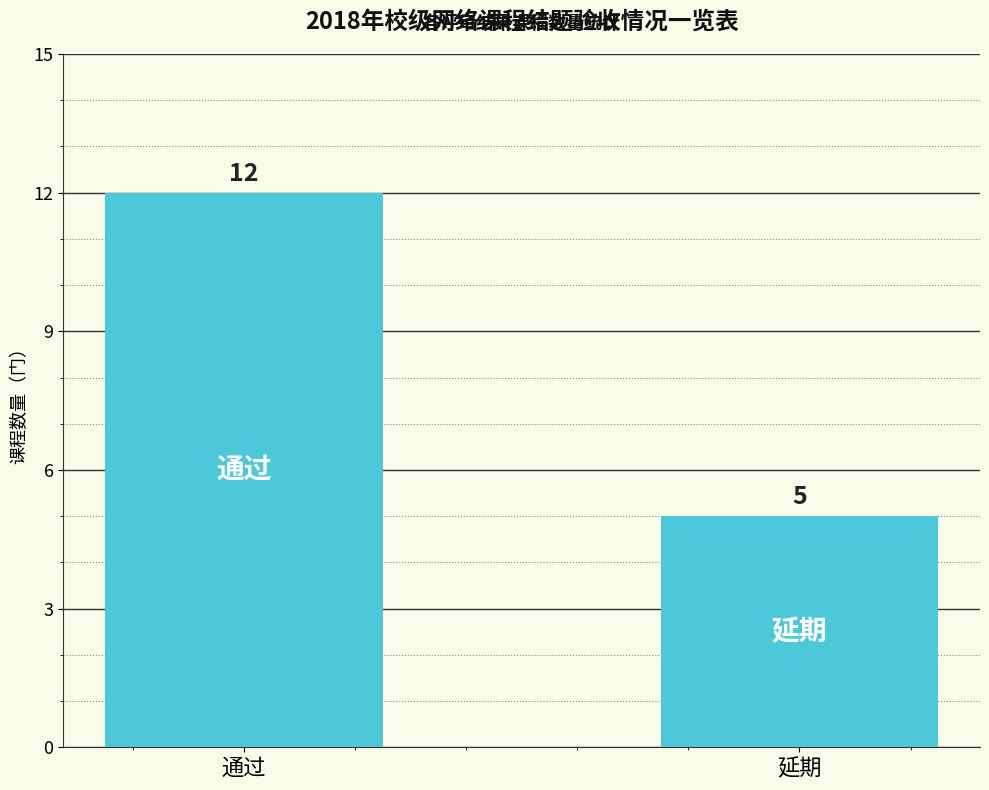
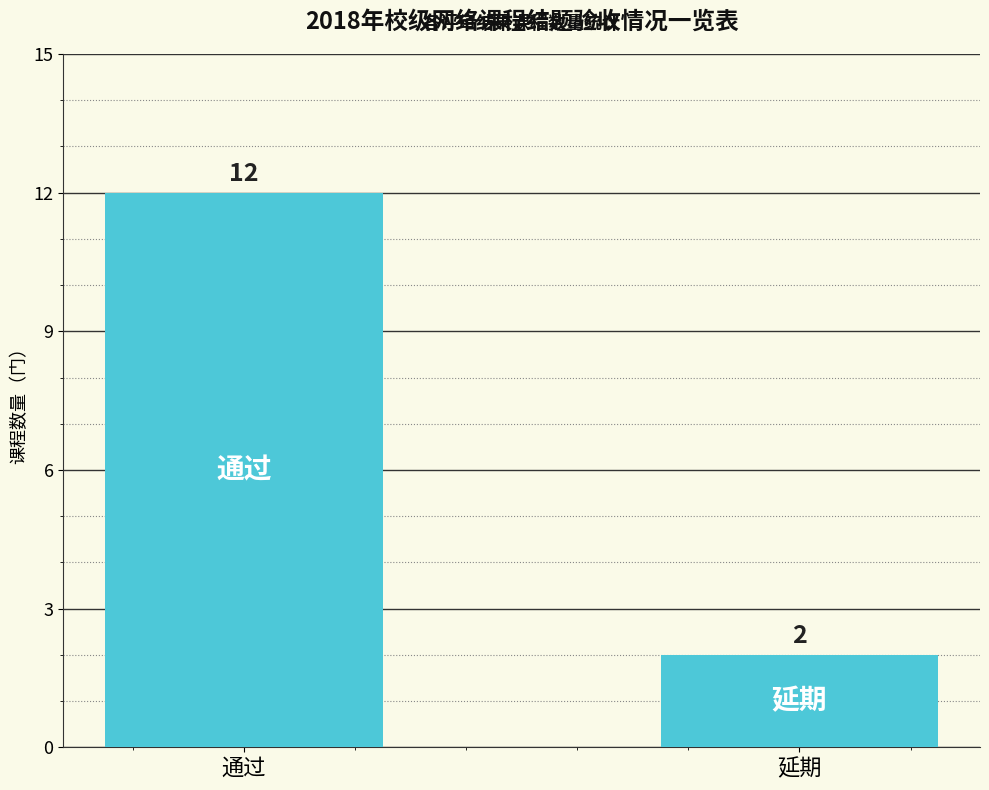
延期: 5 -> 2
